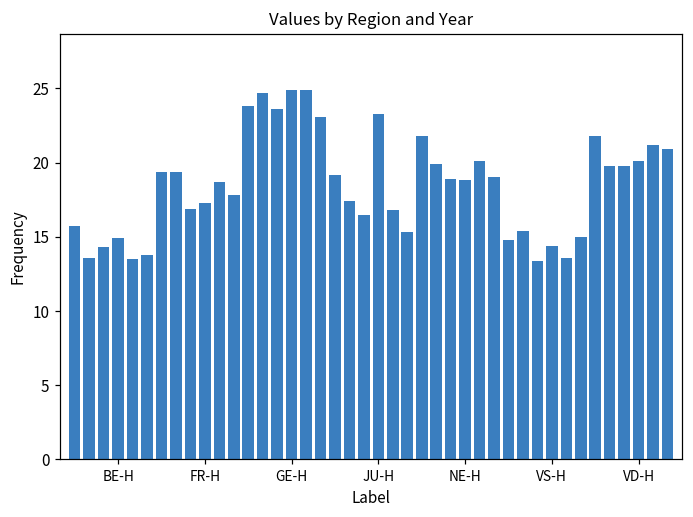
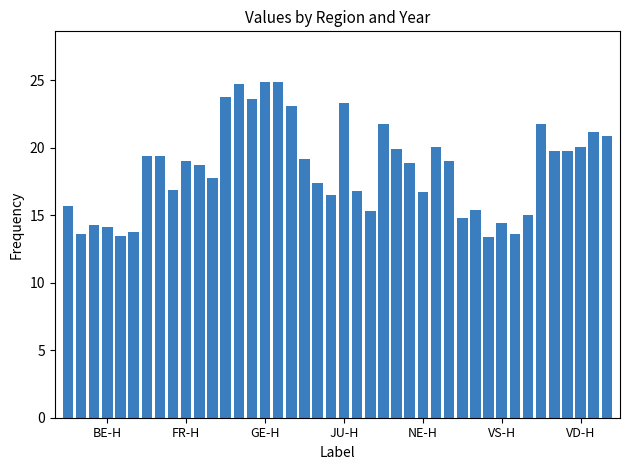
BE-H: 14.9 -> 14.1
FR-H: 17.3 -> 19.0
NE-H: 18.8 -> 16.7
